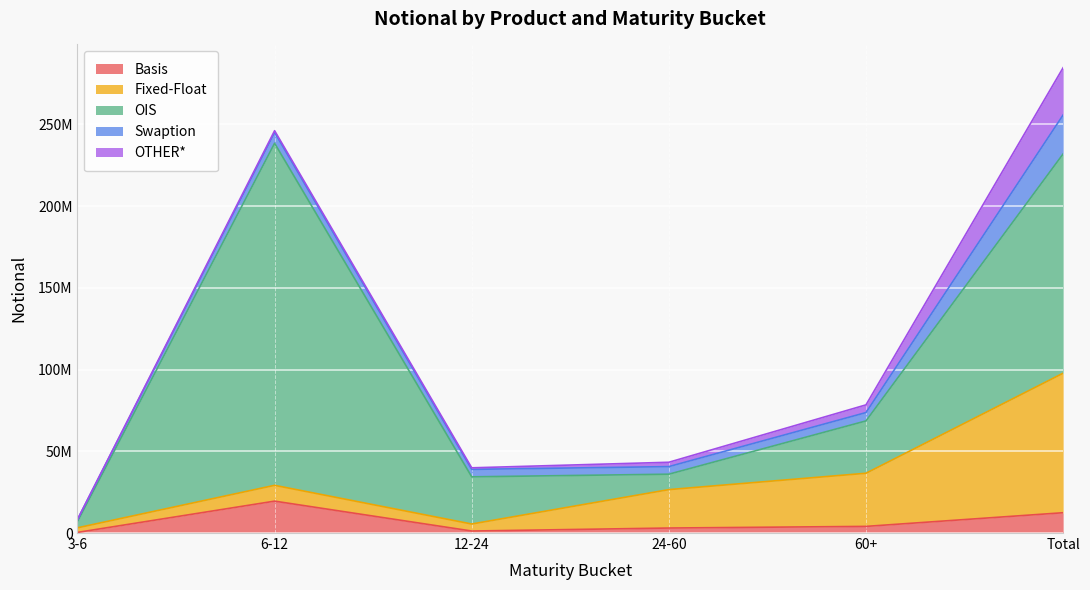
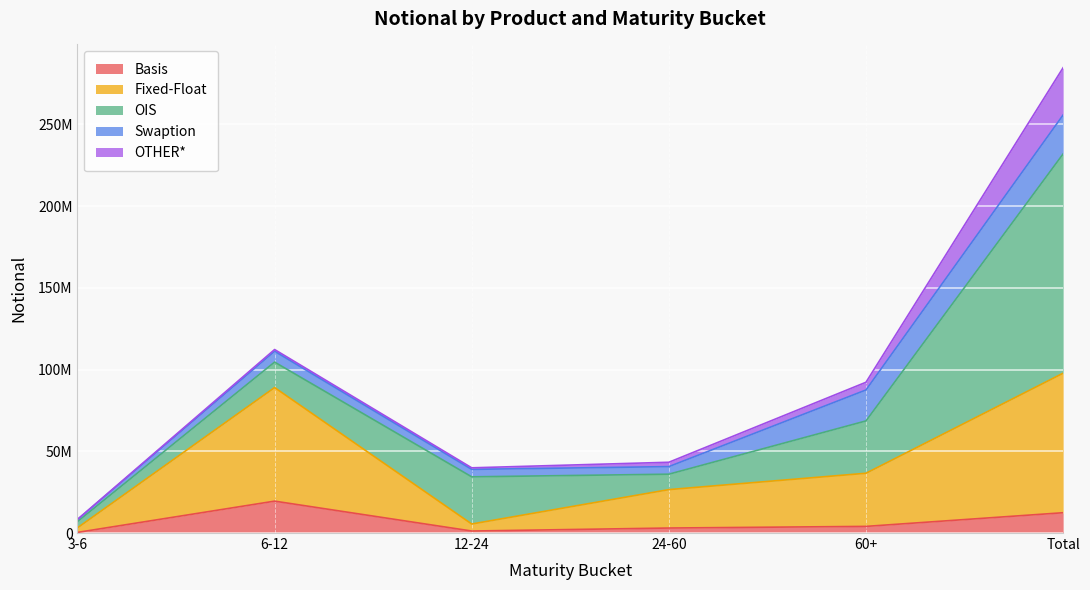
Fixed-Float, 6-12: 10000000 -> 69000000
OIS, 6-12: 209000000 -> 16000000
Swaption, 60+: 5000000 -> 19000000
